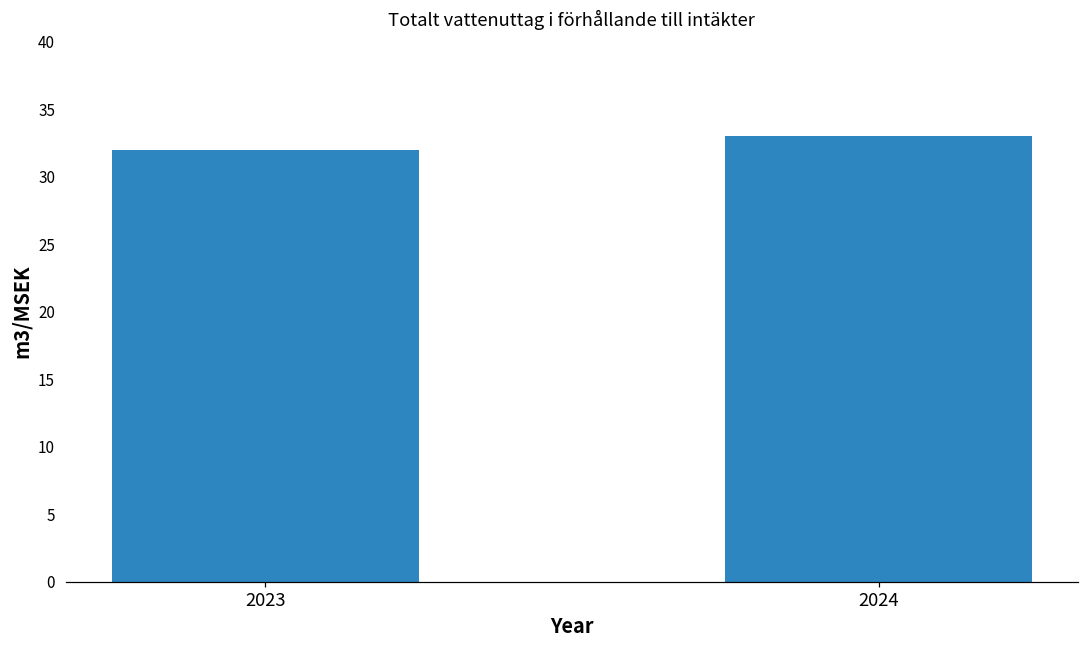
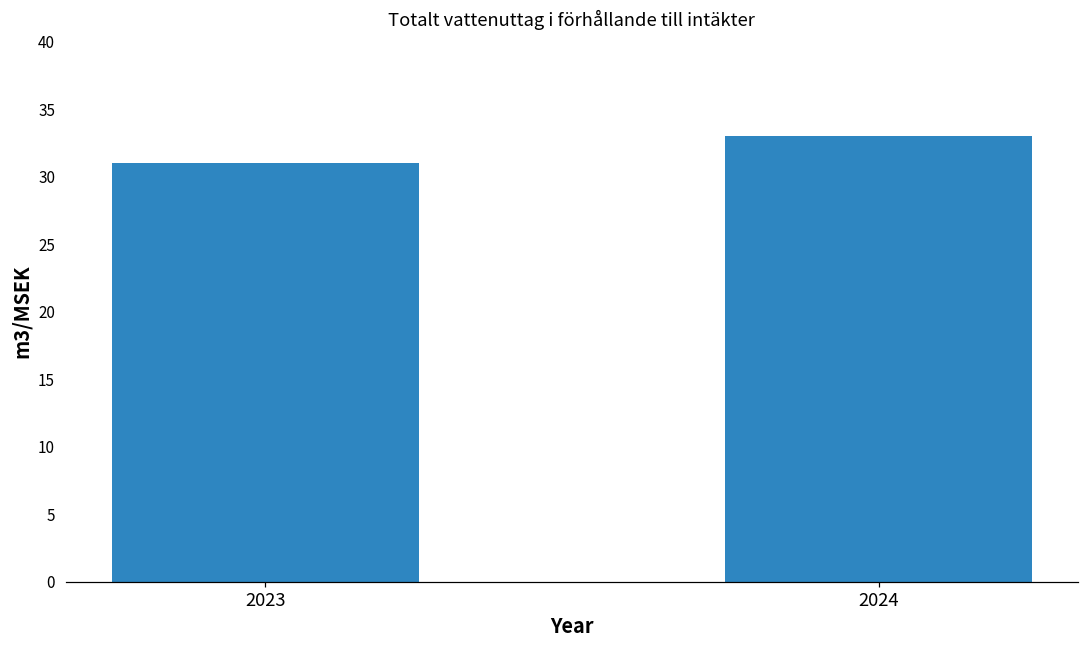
2023: 32 -> 31
